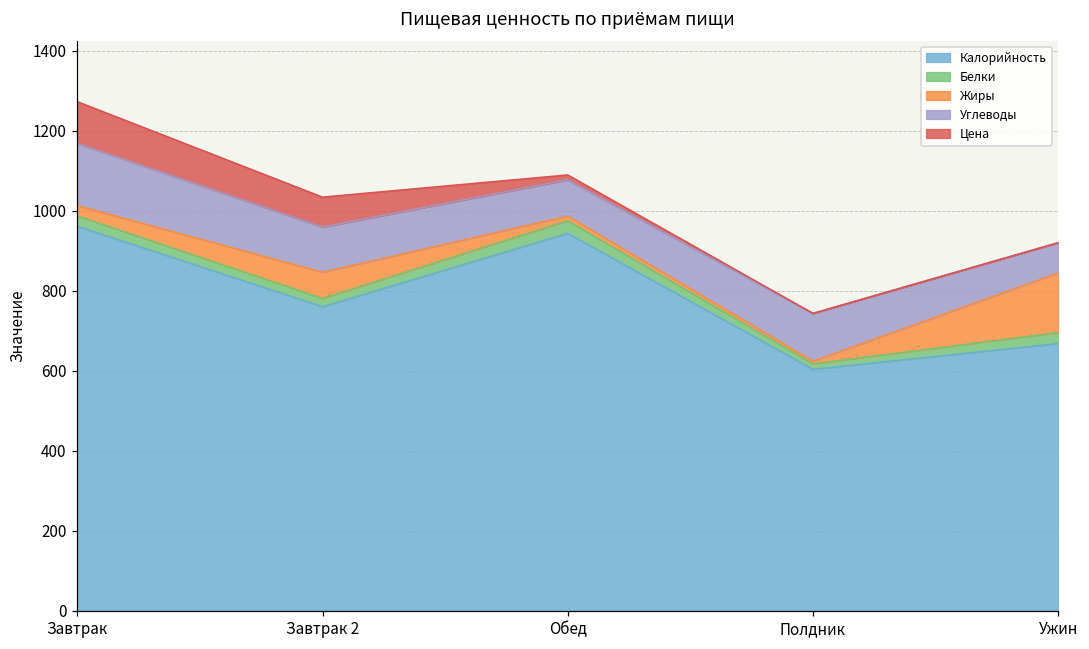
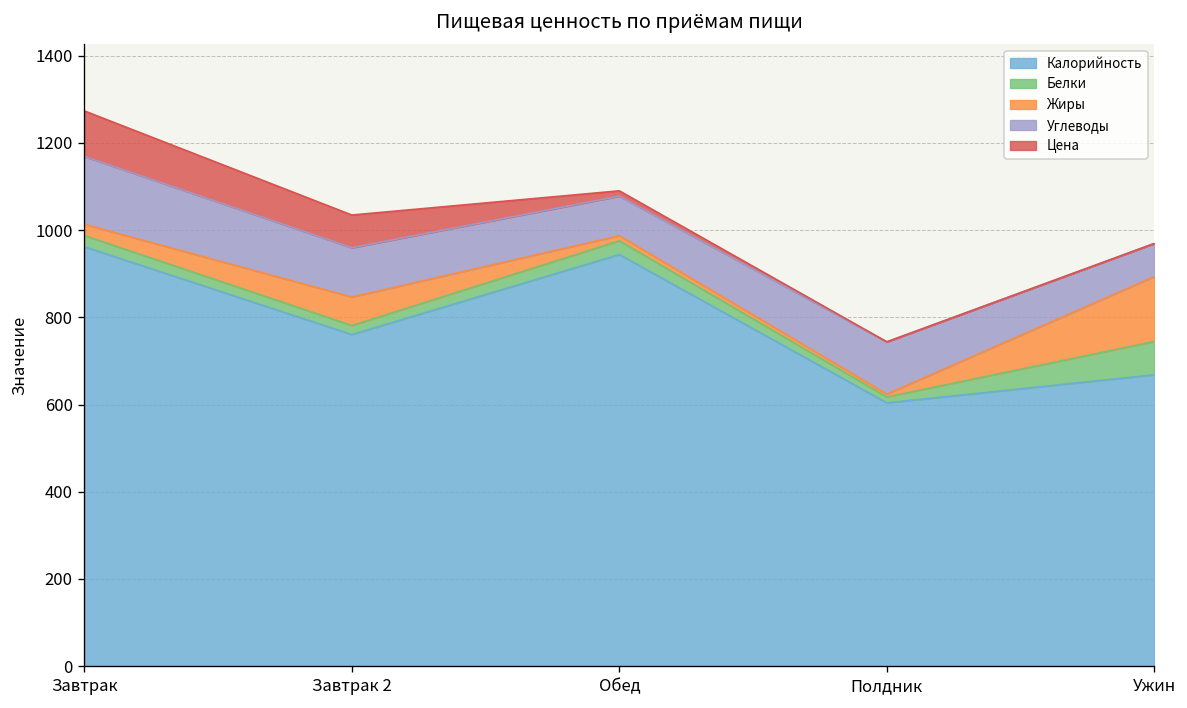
Белки, Ужин: 30 -> 80
